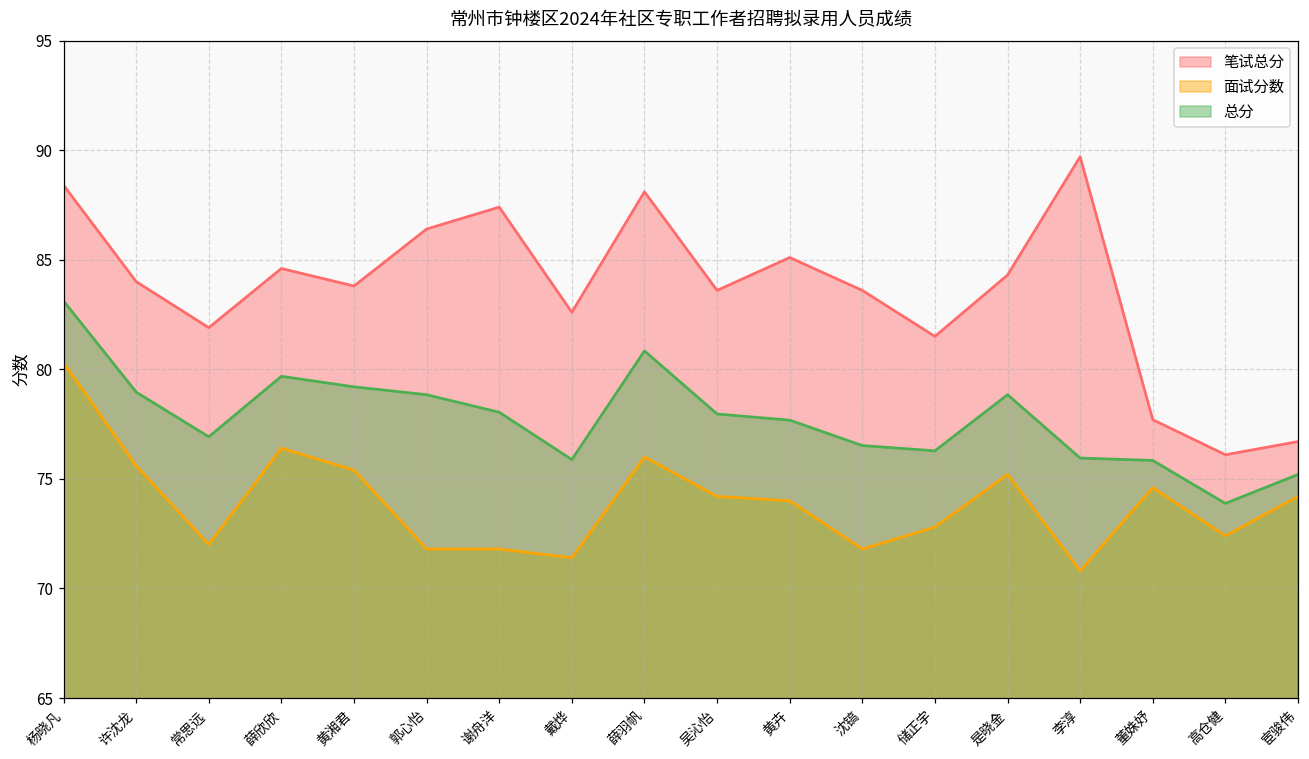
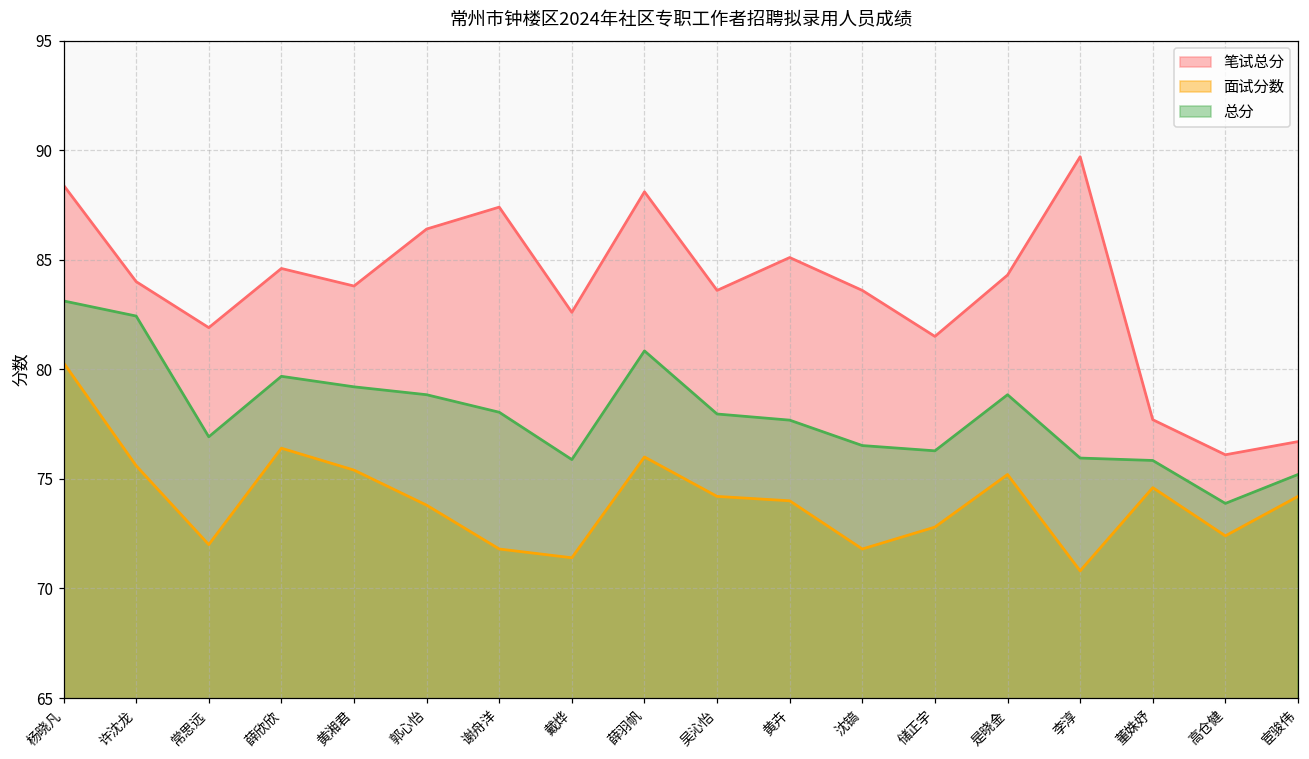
总分, 许沈龙: 79.0 -> 82.4
面试分数, 郭心怡: 71.8 -> 73.8
